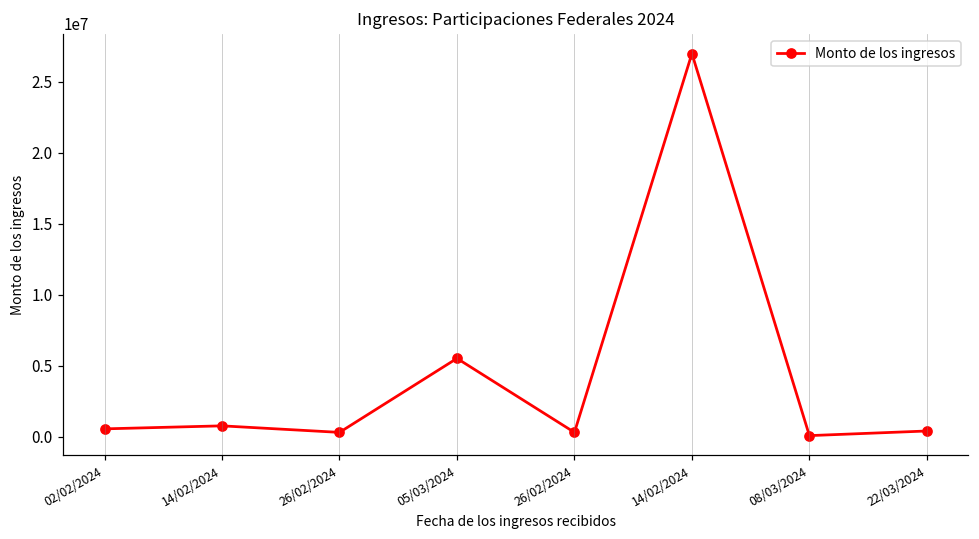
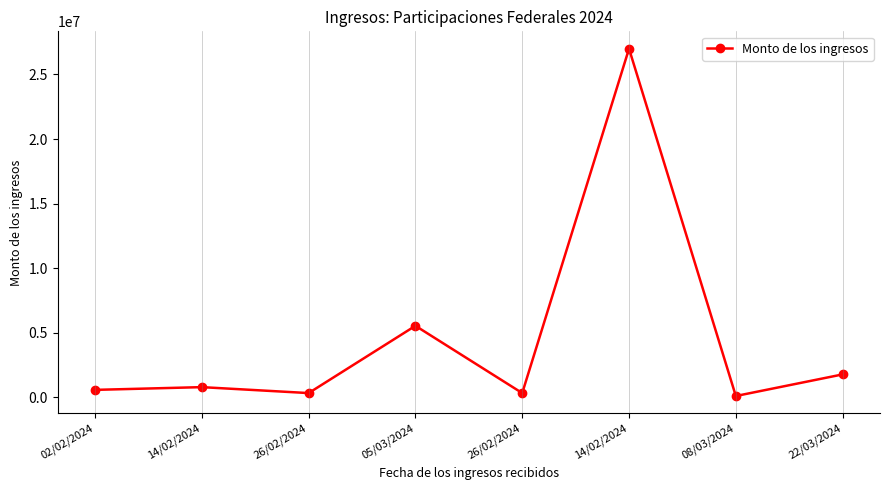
22/03/2024: 400000 -> 1800000
